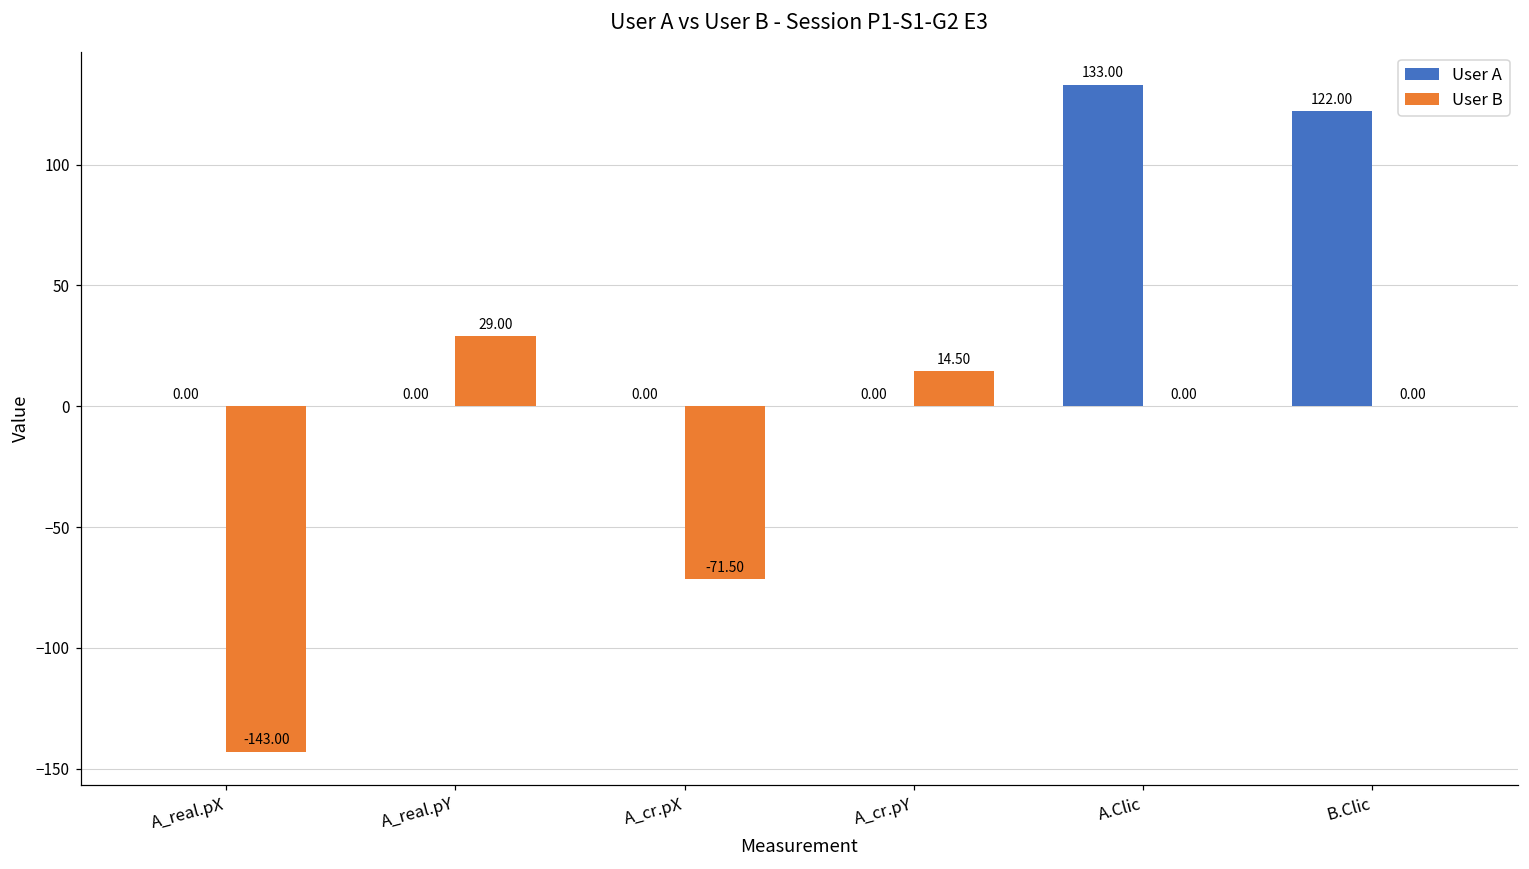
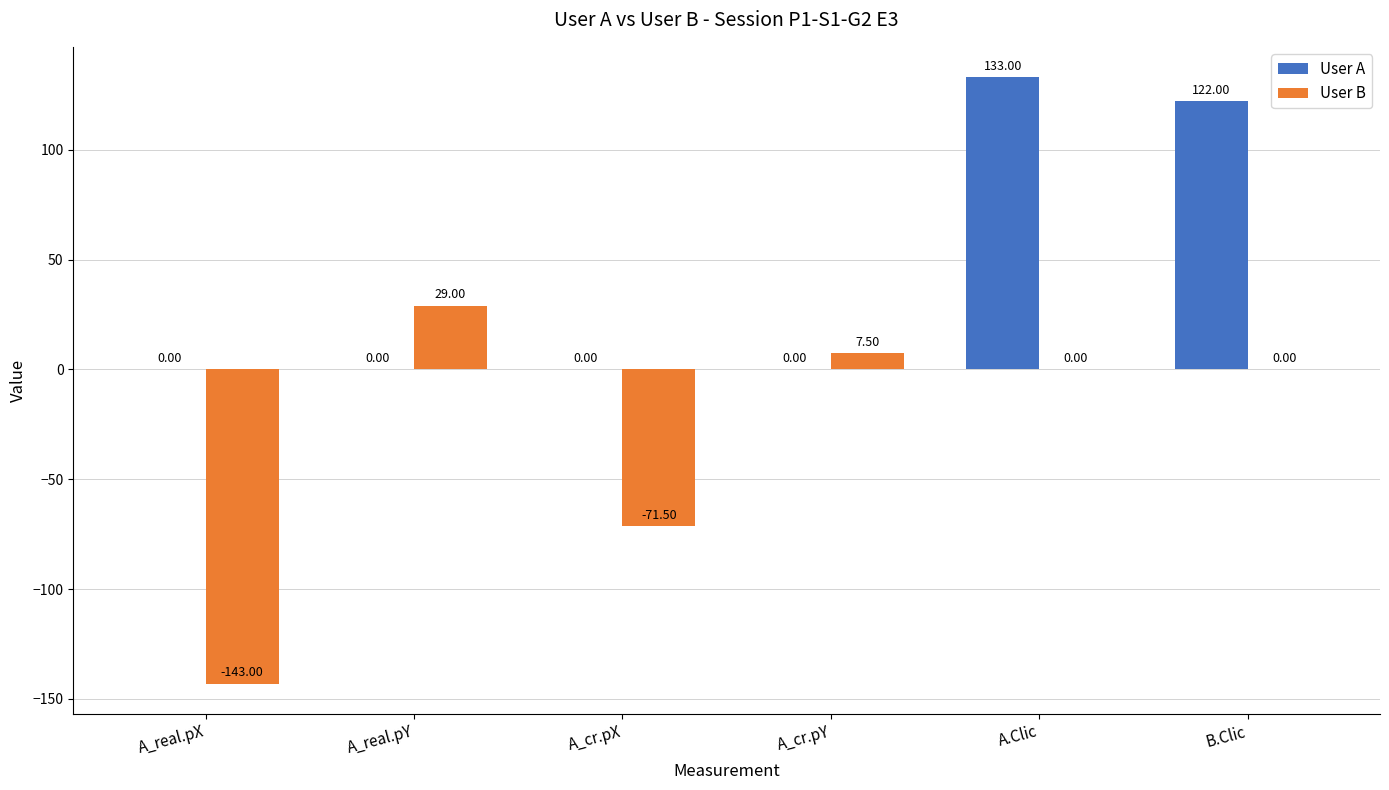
User B, A_cr.pY: 14.50 -> 7.50
